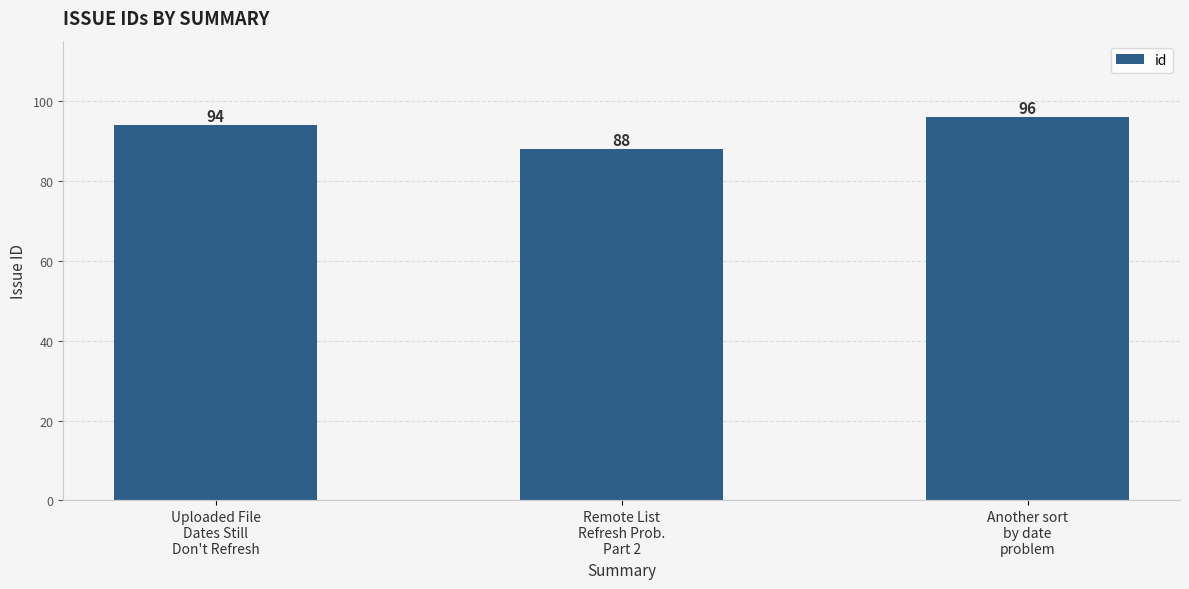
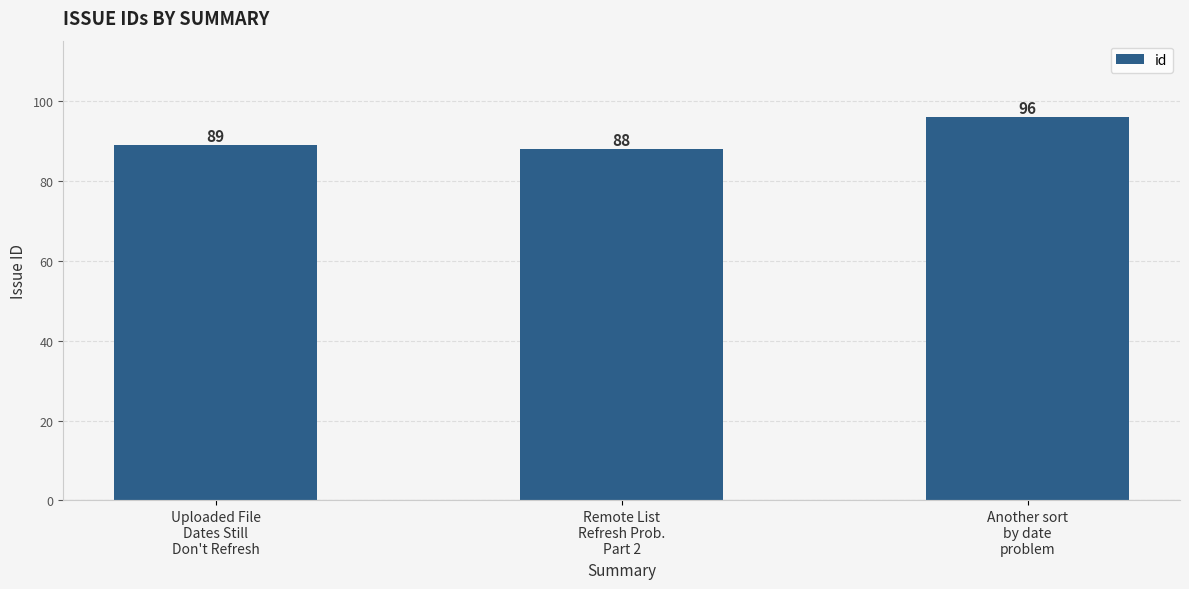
Uploaded File Dates Still Don't Refresh: 94 -> 89
